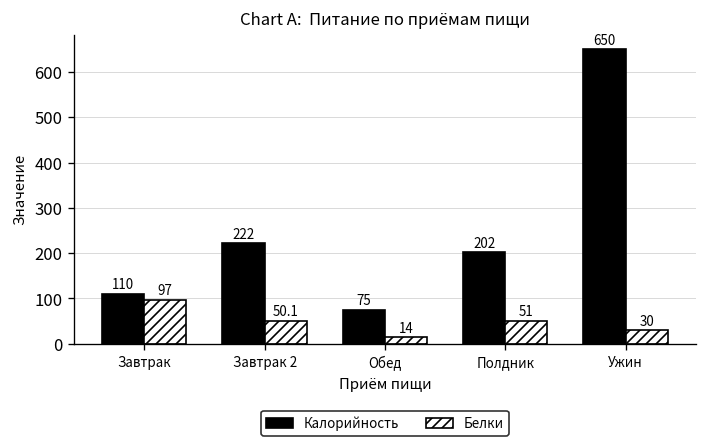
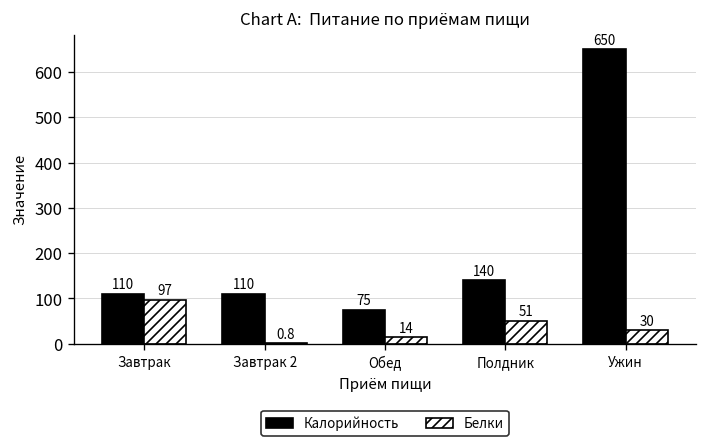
Калорийность, Завтрак 2: 222 -> 110
Белки, Завтрак 2: 50.1 -> 0.8
Калорийность, Полдник: 202 -> 140
